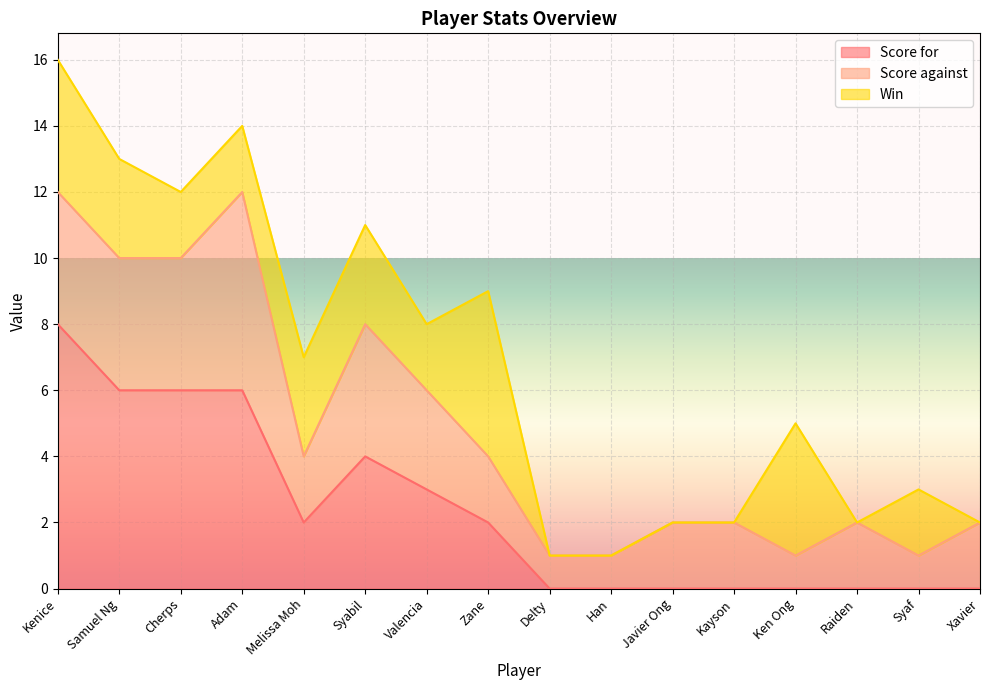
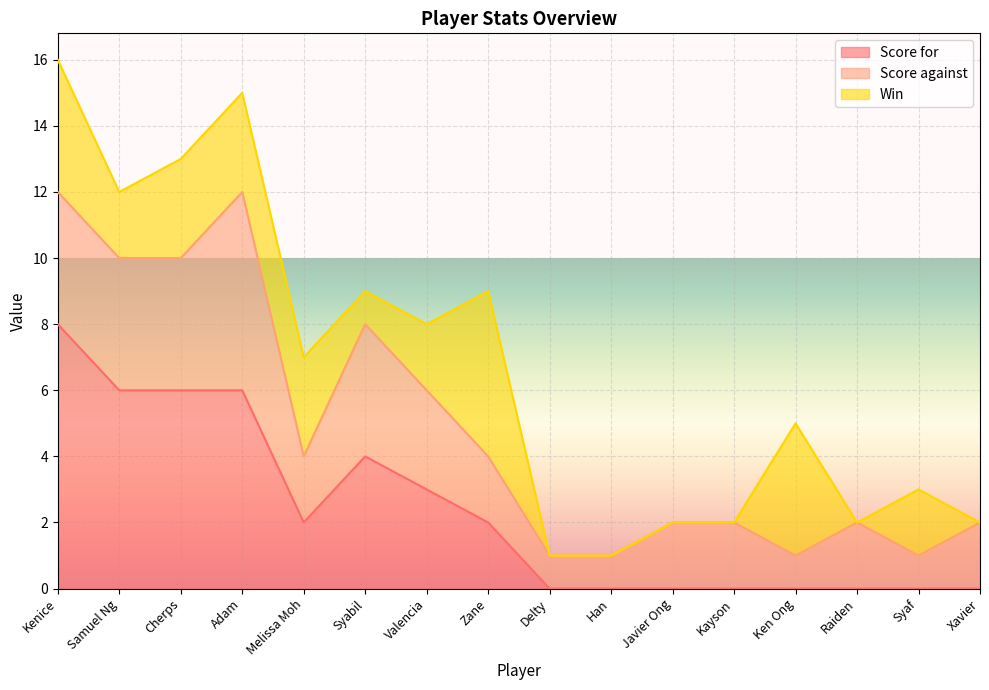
Win, Samuel Ng: 3 -> 2
Win, Cherps: 2 -> 3
Win, Adam: 2 -> 3
Win, Syabil: 3 -> 1
